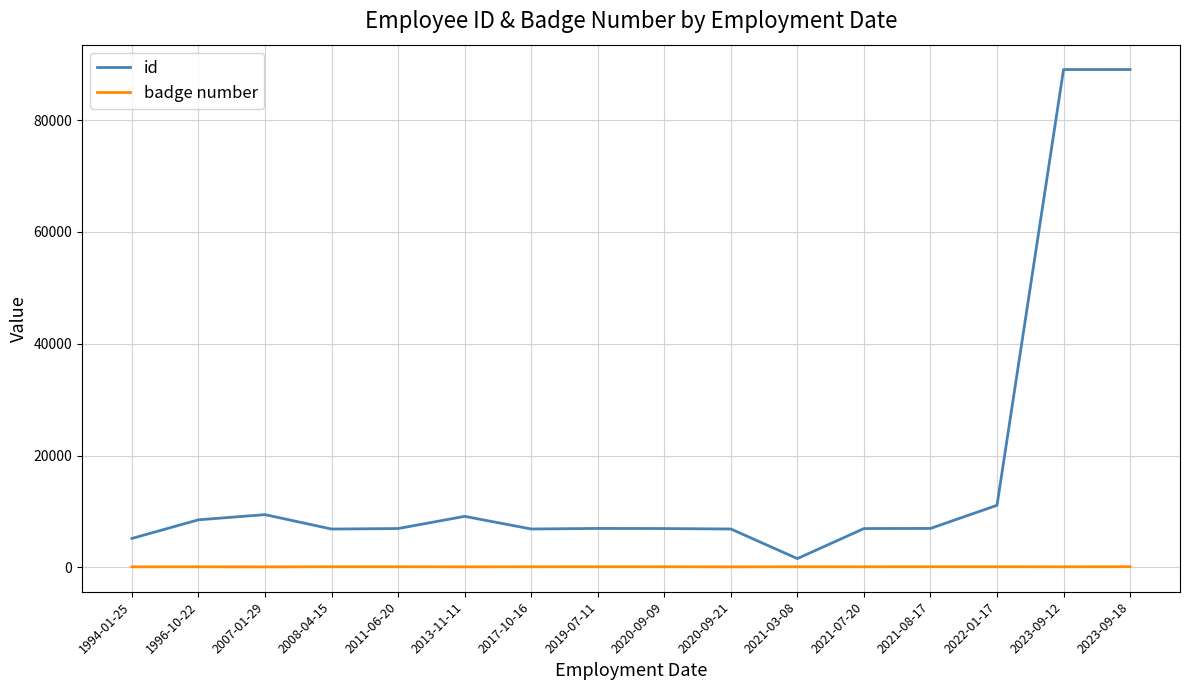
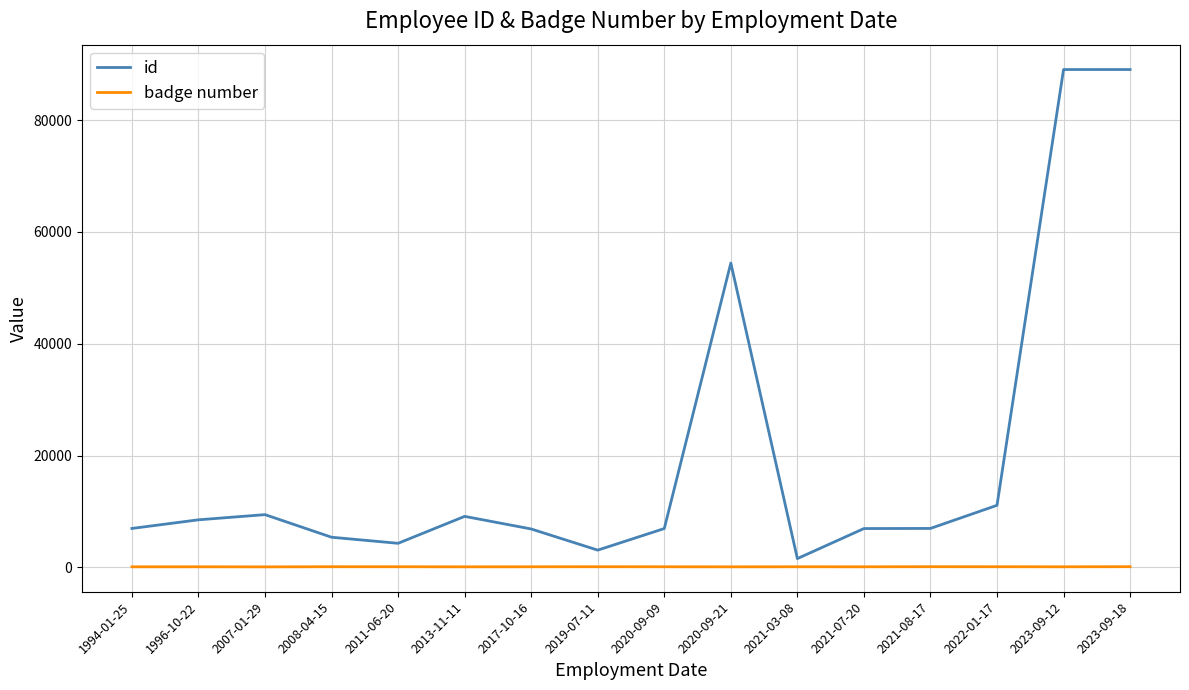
id, 1994-01-25: 5000 -> 7000
id, 2008-04-15: 7000 -> 5000
id, 2011-06-20: 7000 -> 4000
id, 2019-07-11: 7000 -> 3000
id, 2020-09-21: 7000 -> 54000
